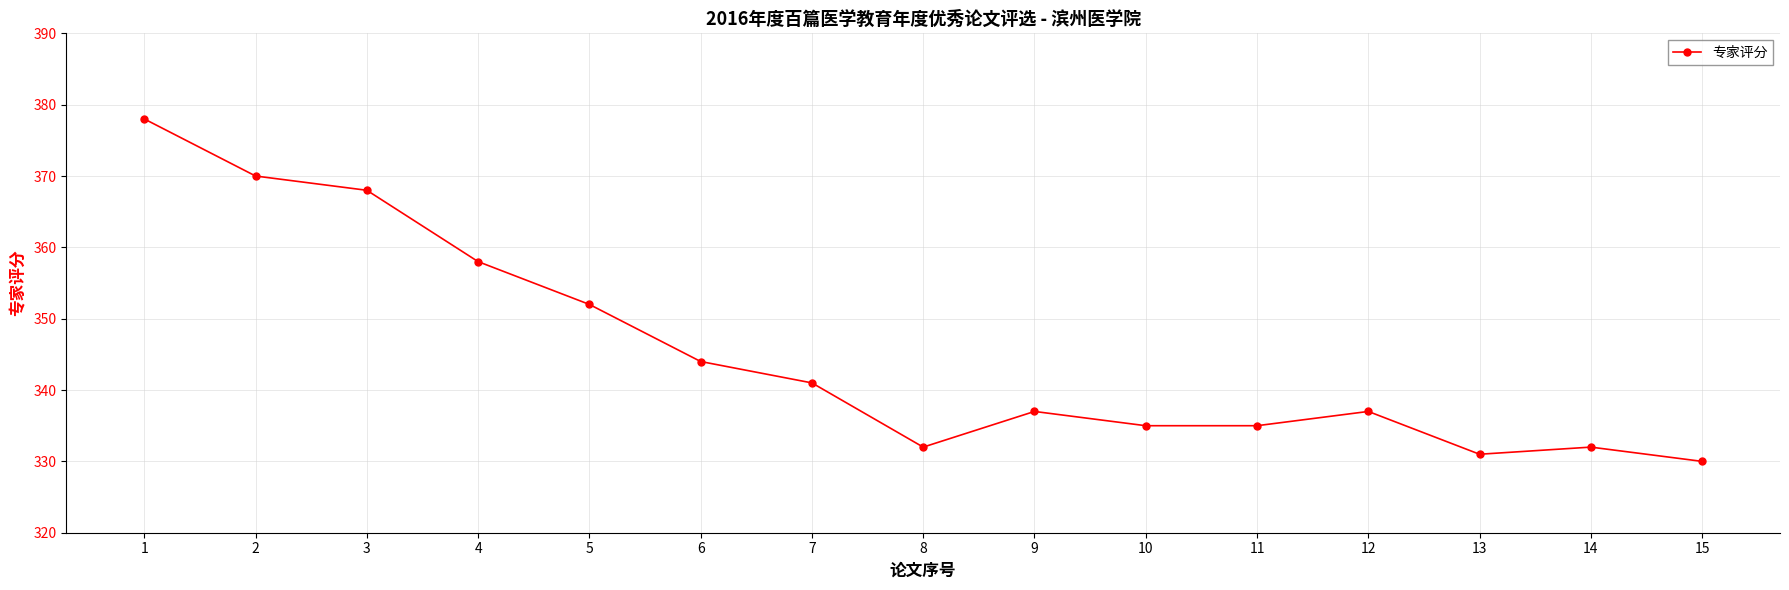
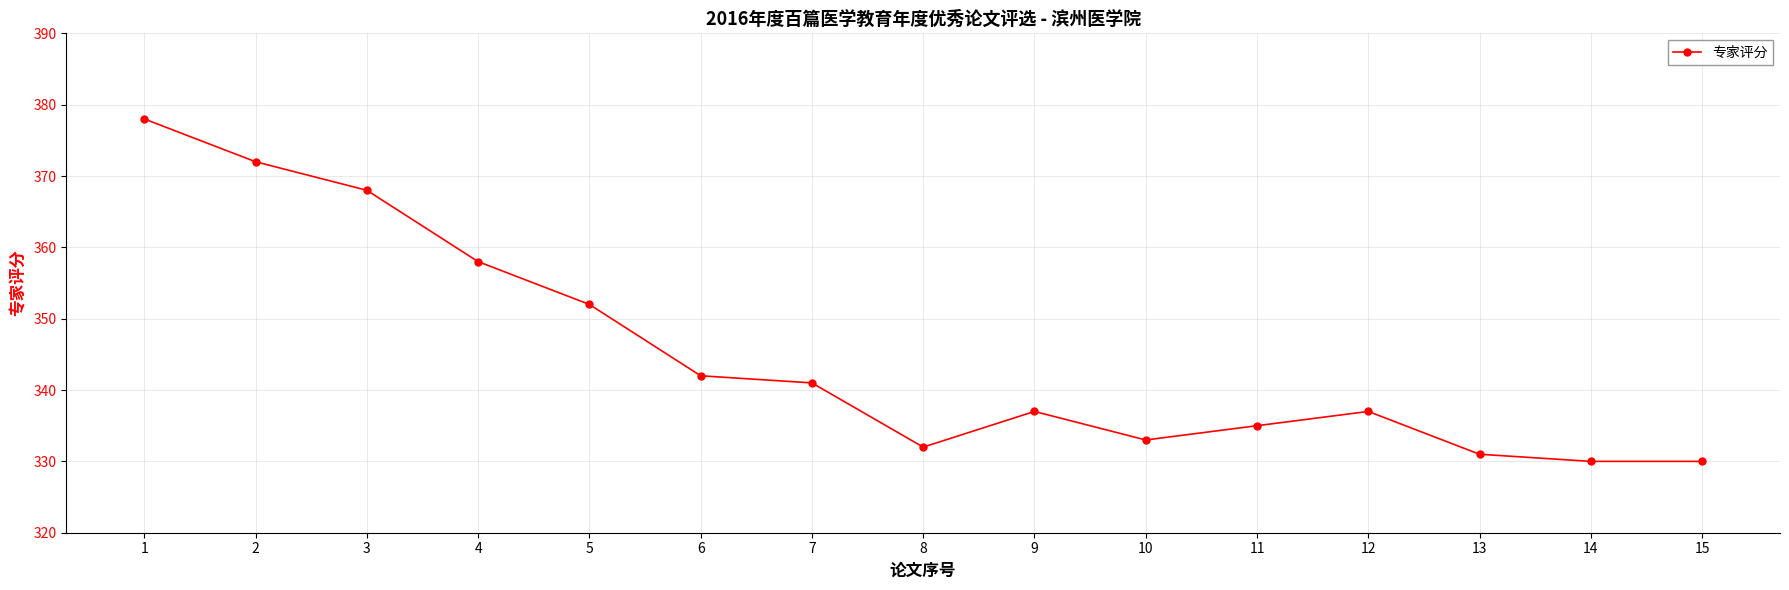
2: 370 -> 372
6: 344 -> 342
10: 335 -> 333
14: 332 -> 330
